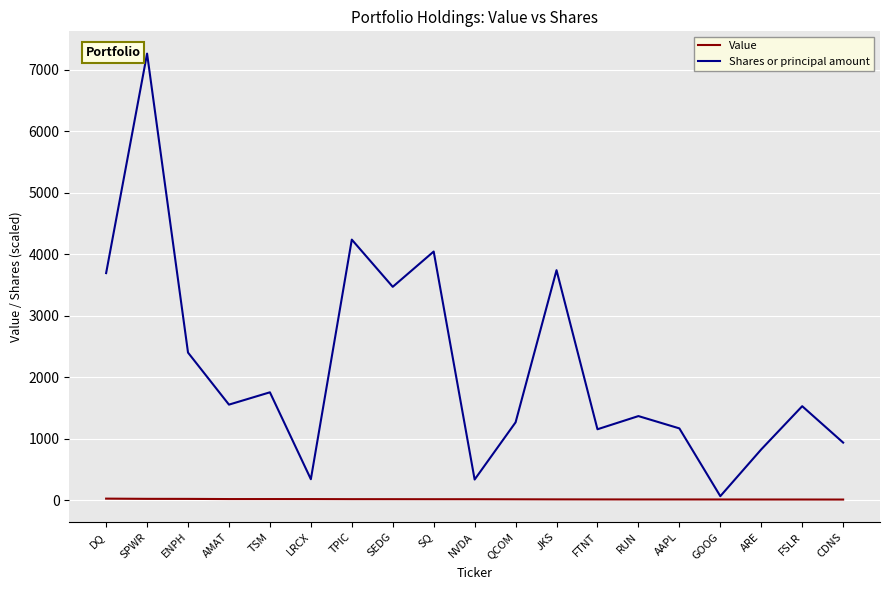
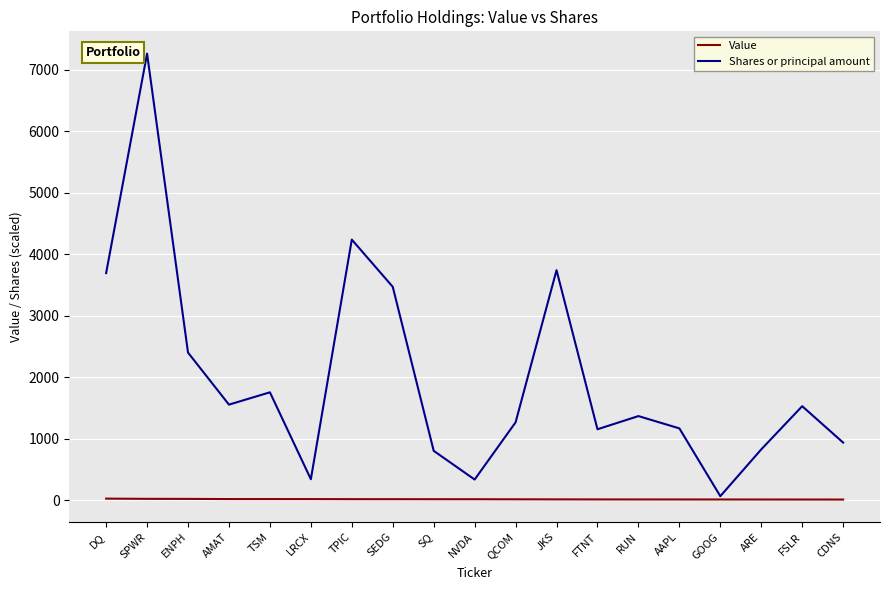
Shares or principal amount, SQ: 4000 -> 800
